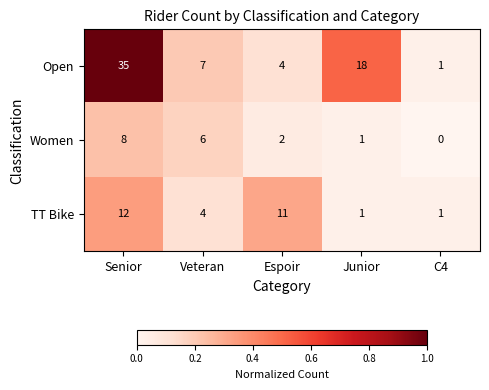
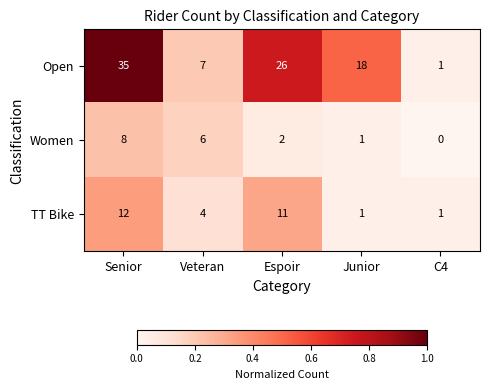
Open, Espoir: 4 -> 26
